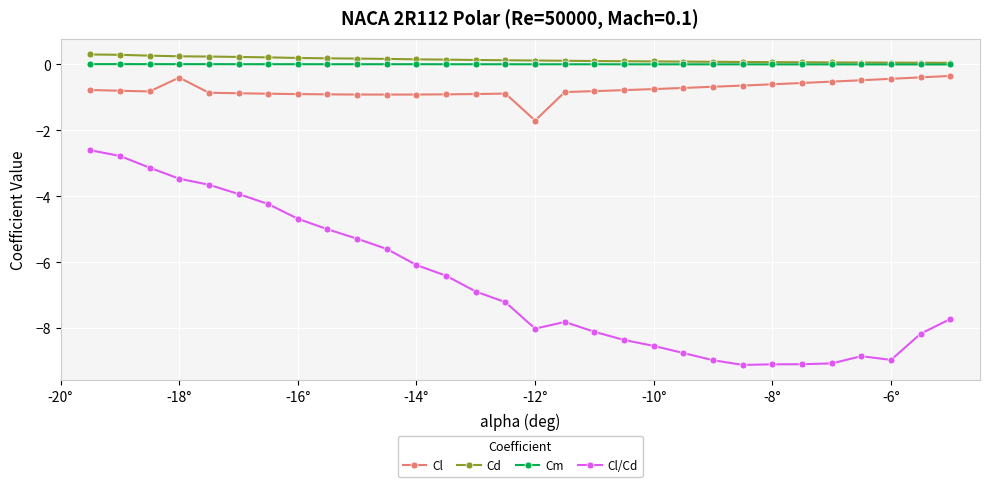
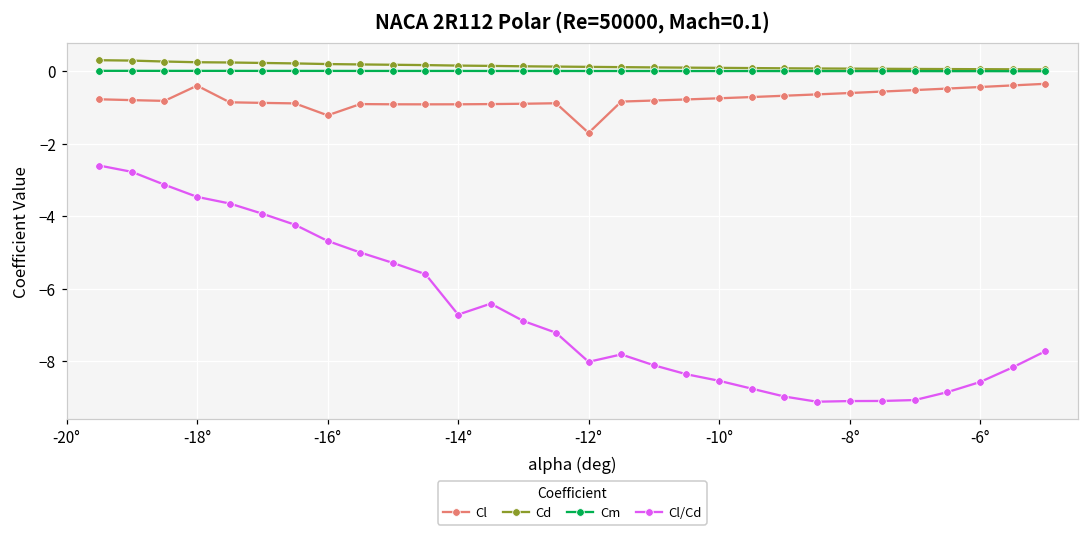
Cl, -16°: -0.9 -> -1.2
Cl/Cd, -14°: -6.1 -> -6.7
Cl/Cd, -6°: -9.0 -> -8.6
